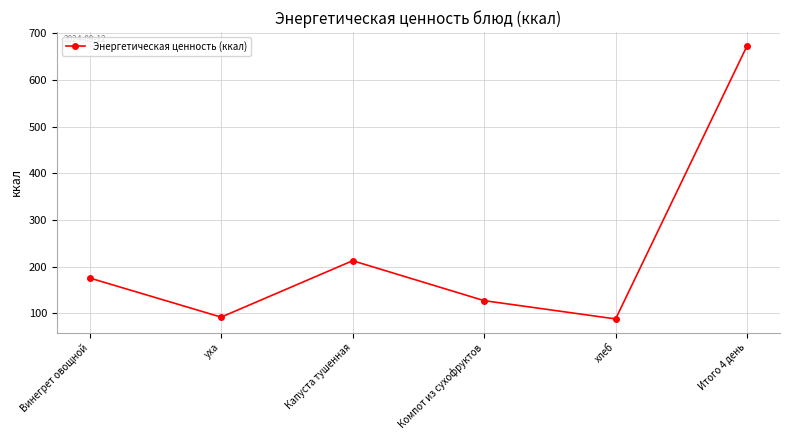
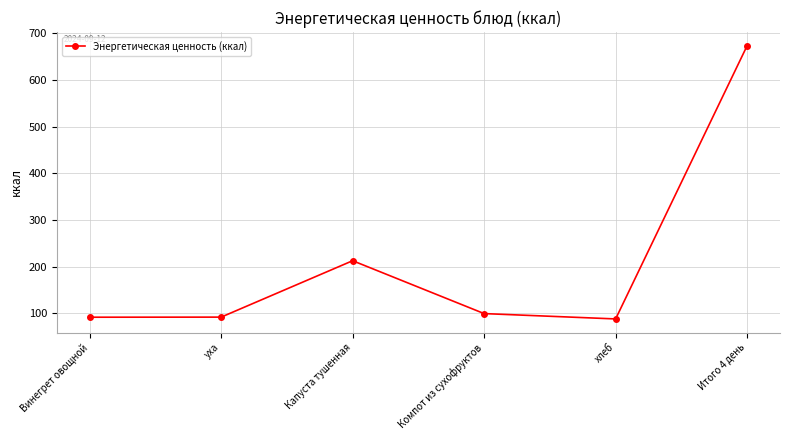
Винегрет овощной: 180 -> 90
Компот из сухофруктов: 130 -> 100
